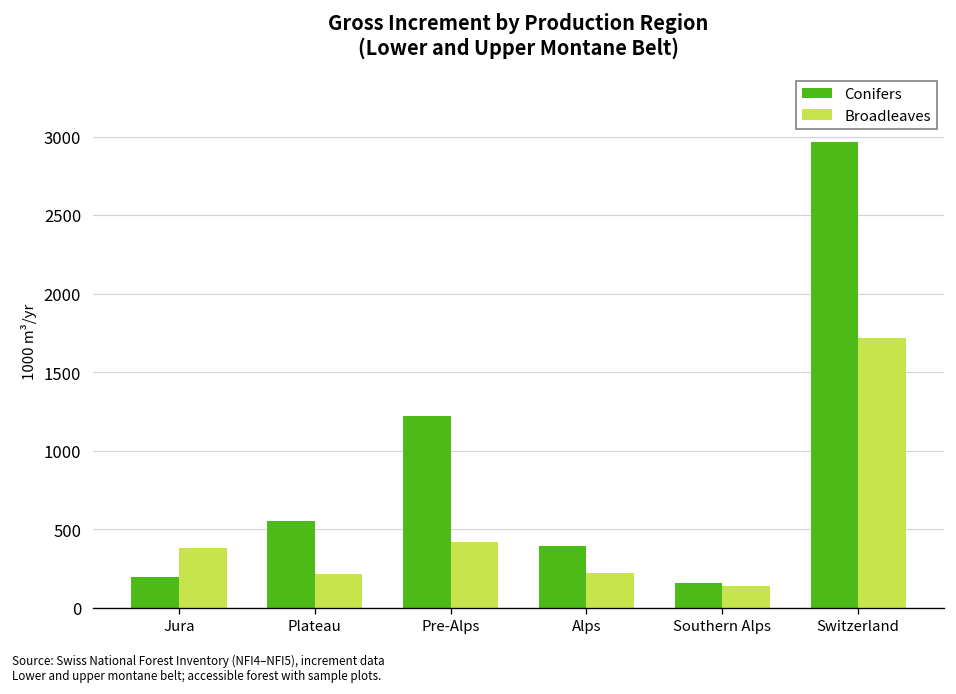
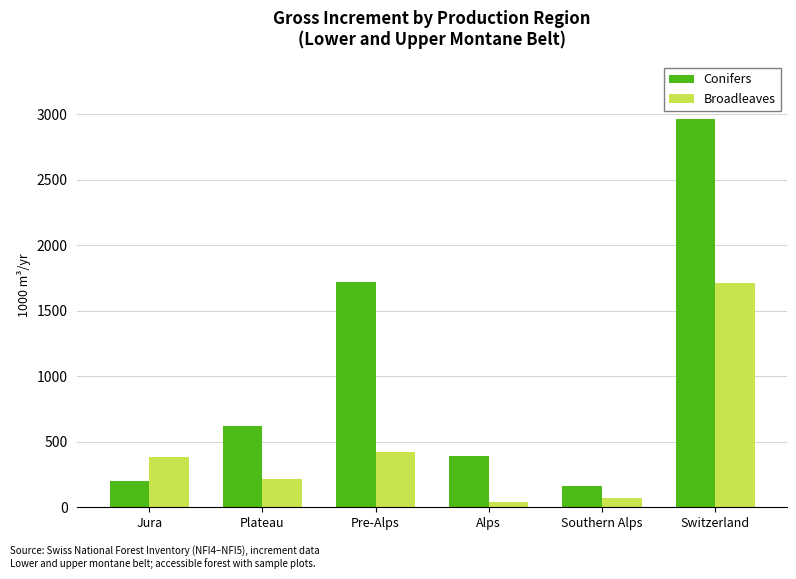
Conifers, Plateau: 550 -> 620
Conifers, Pre-Alps: 1220 -> 1720
Broadleaves, Alps: 220 -> 40
Broadleaves, Southern Alps: 140 -> 70
